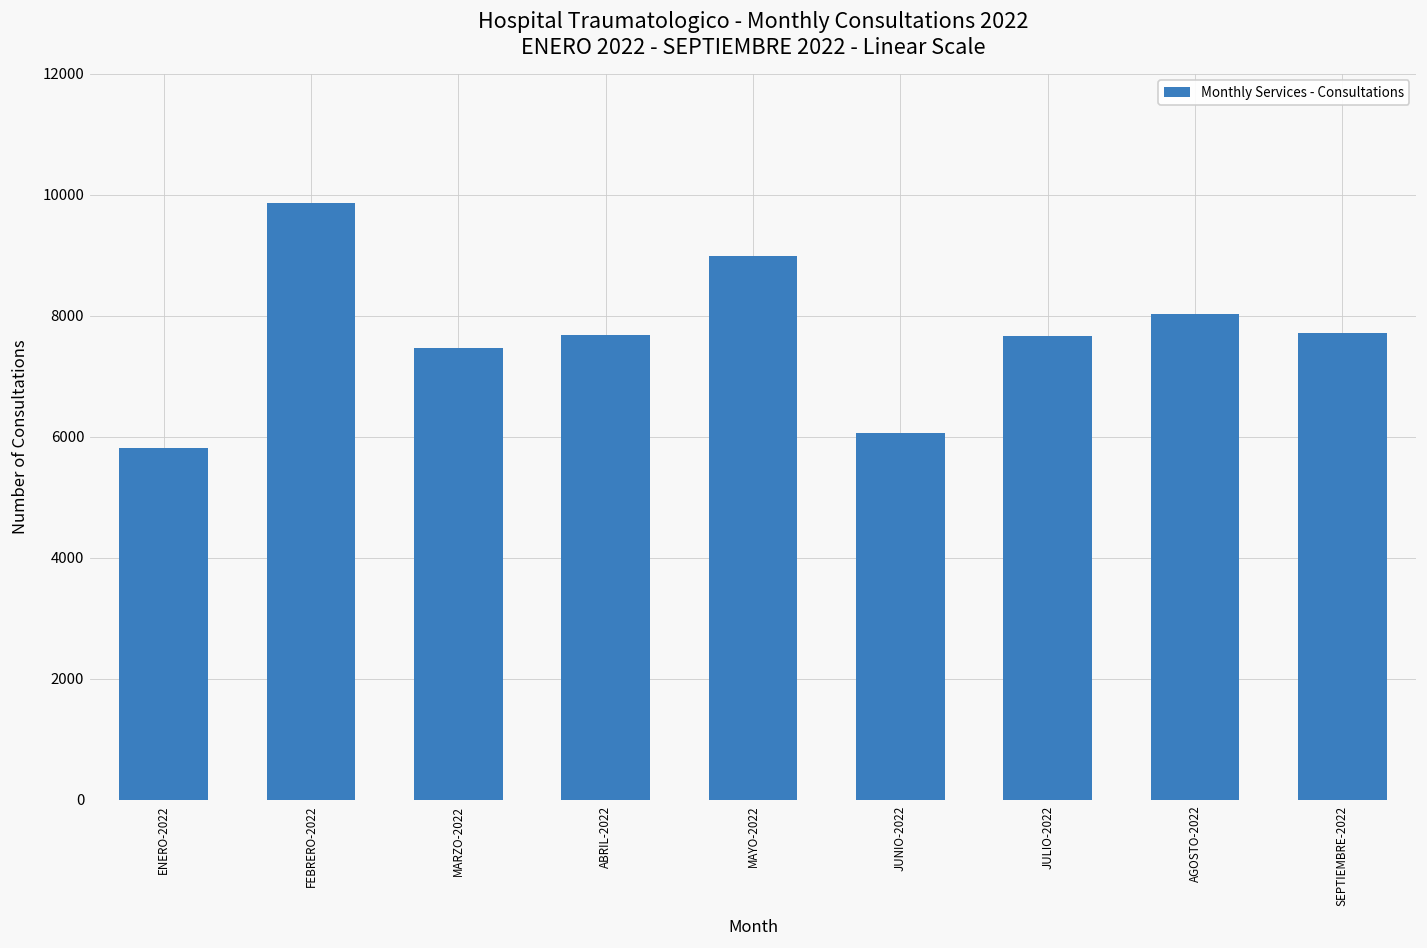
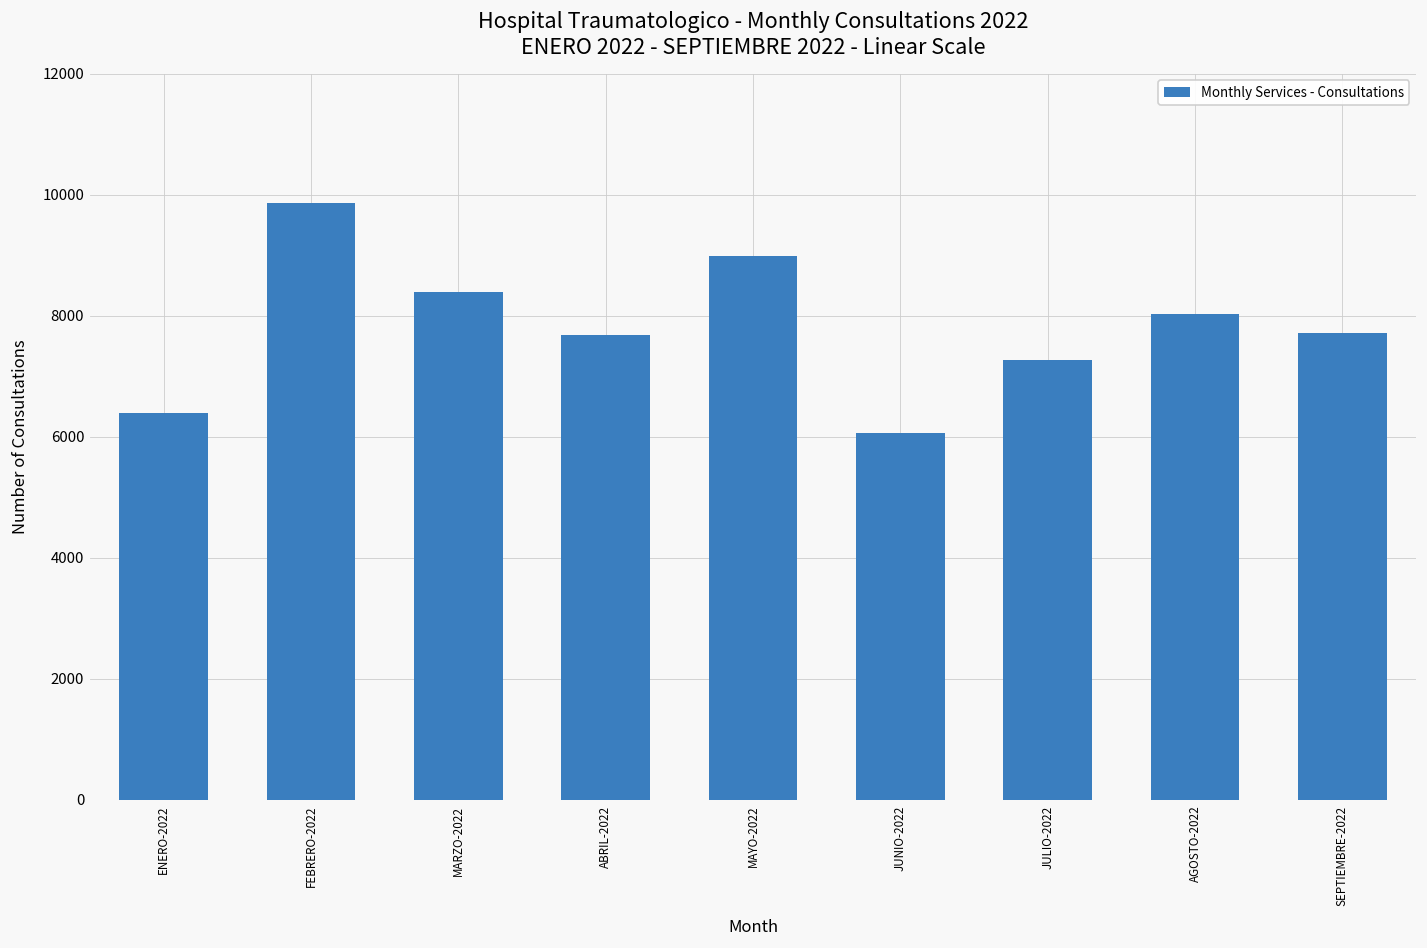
ENERO-2022: 5800 -> 6400
MARZO-2022: 7500 -> 8400
JULIO-2022: 7700 -> 7300
